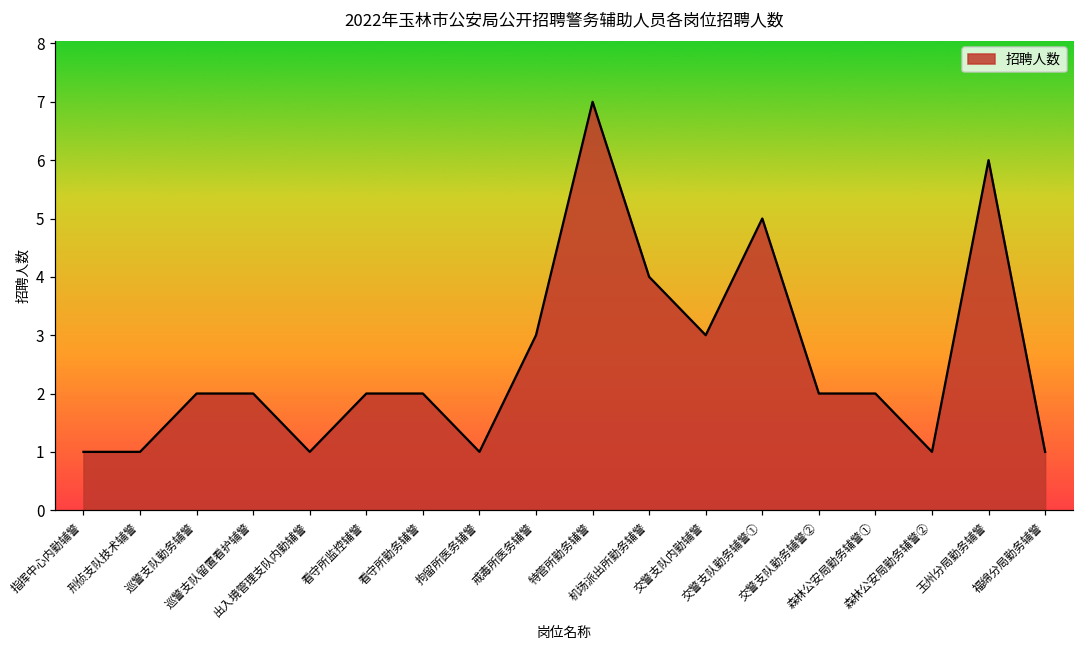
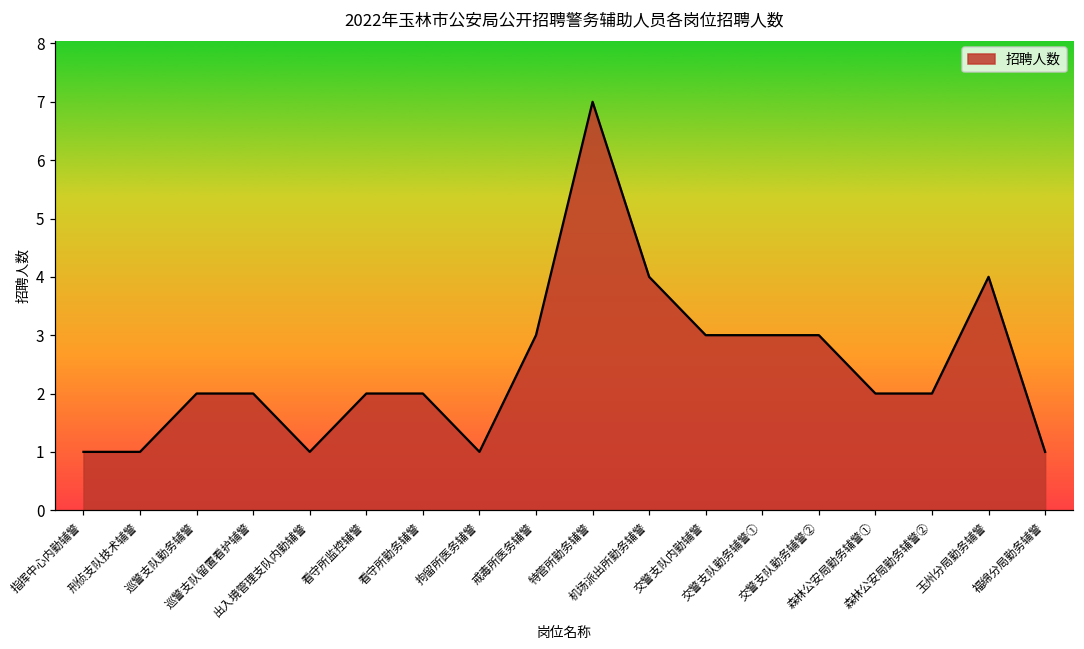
交警支队勤务辅警①: 5 -> 3
交警支队勤务辅警②: 2 -> 3
森林公安局勤务辅警②: 1 -> 2
玉州分局勤务辅警: 6 -> 4
